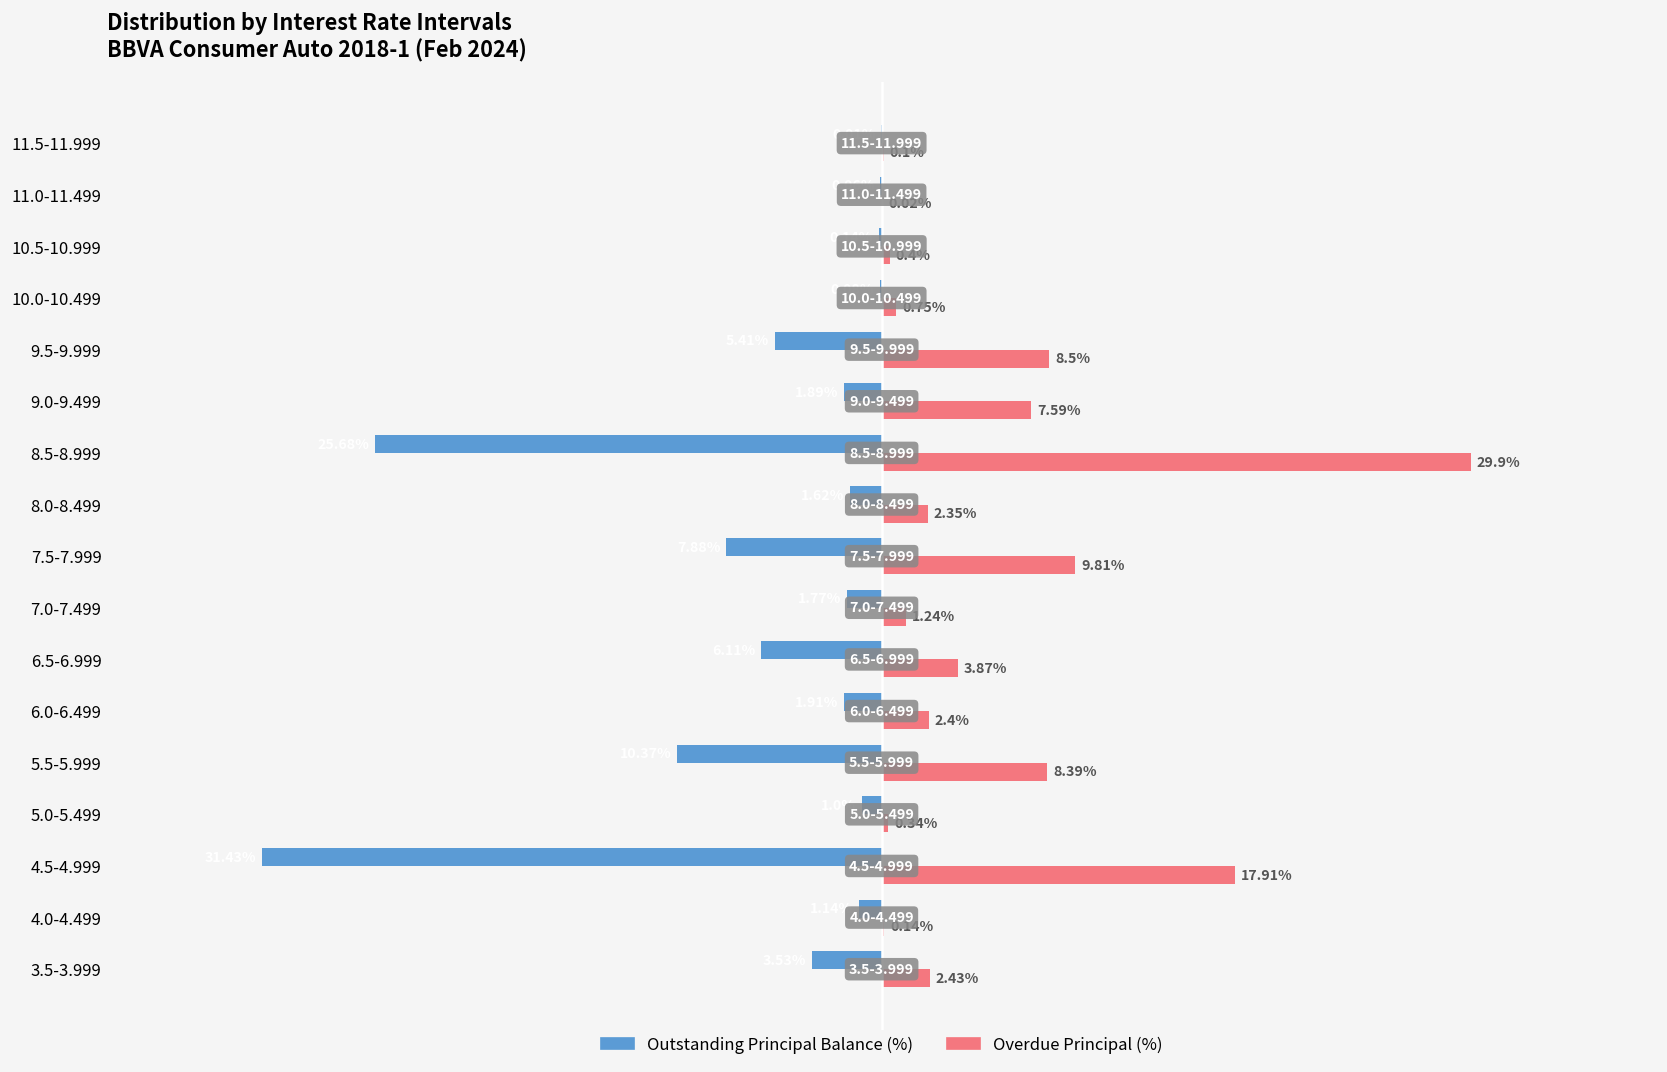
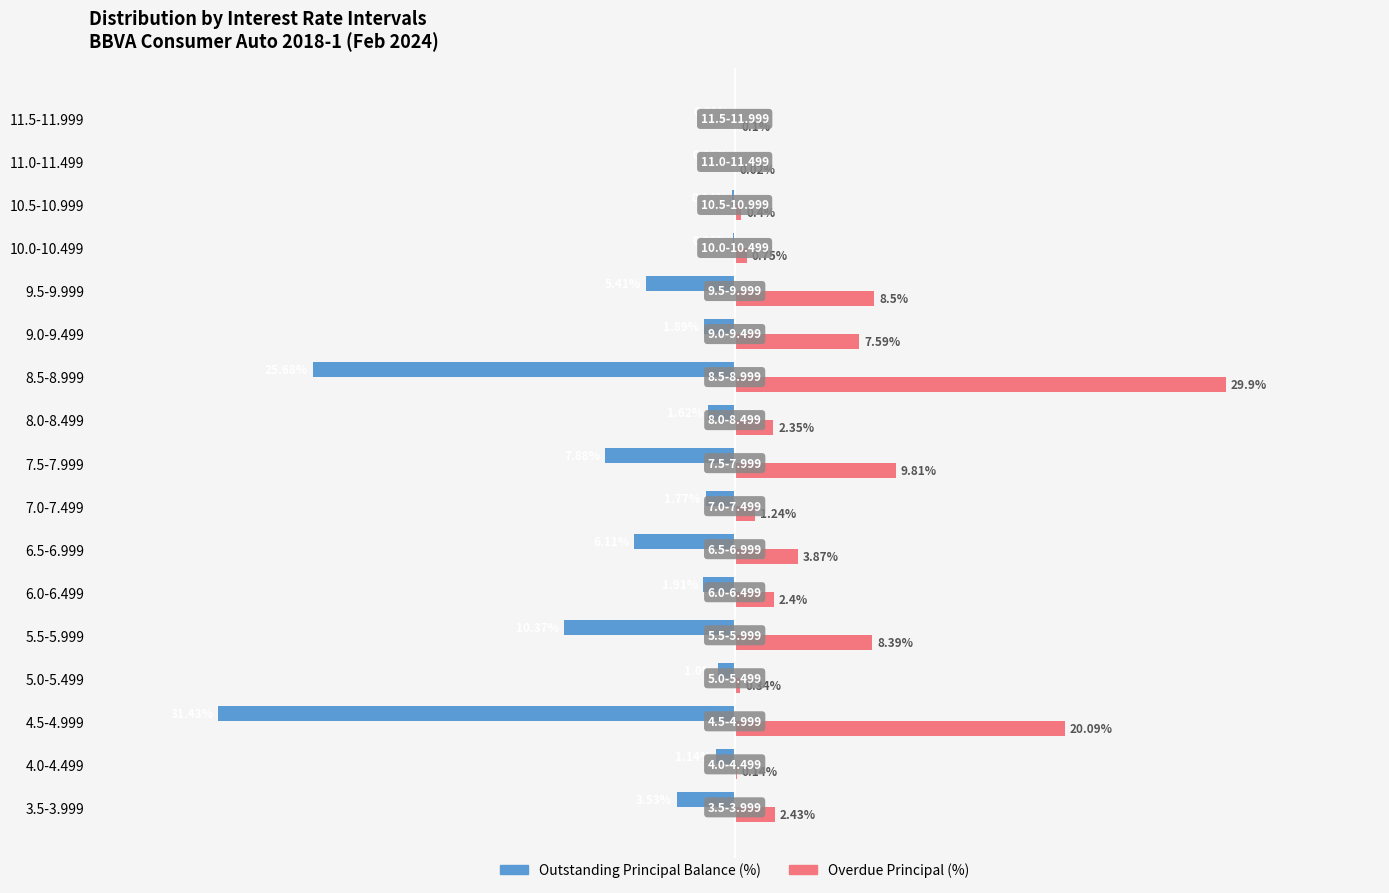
Overdue Principal (%), 4.5-4.999: 17.91% -> 20.09%
